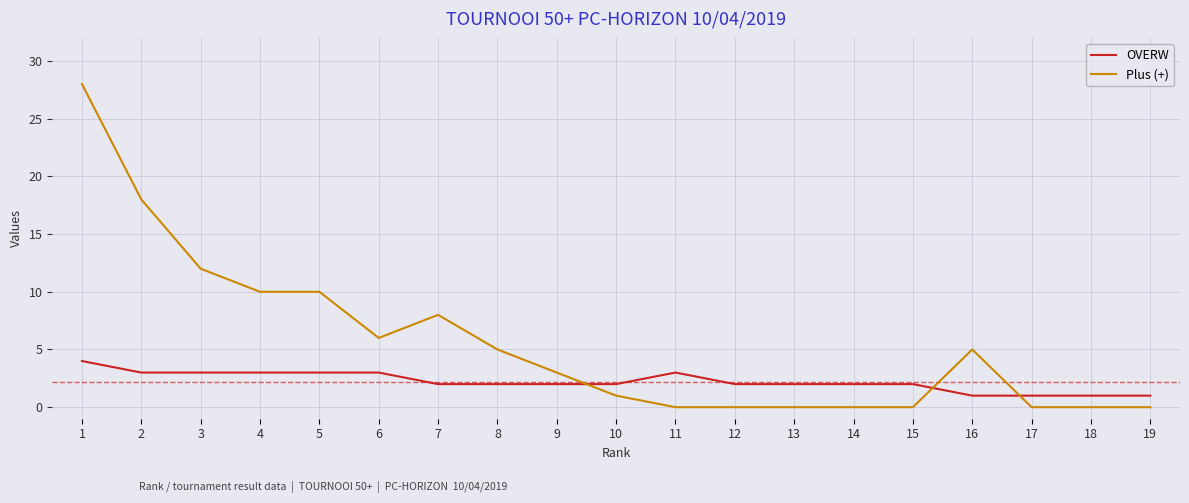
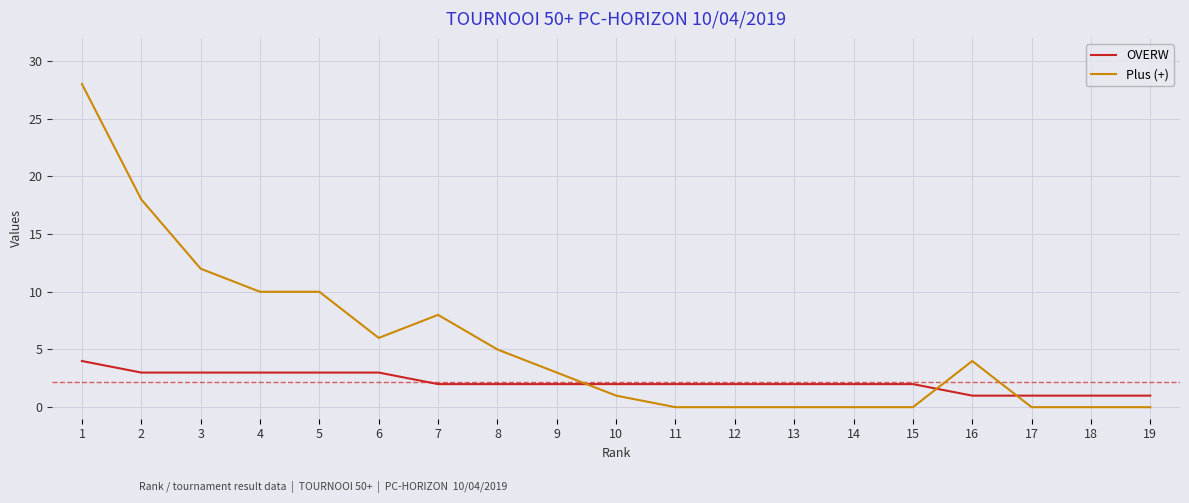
OVERW, 11: 3 -> 2
Plus (+), 16: 5 -> 4
